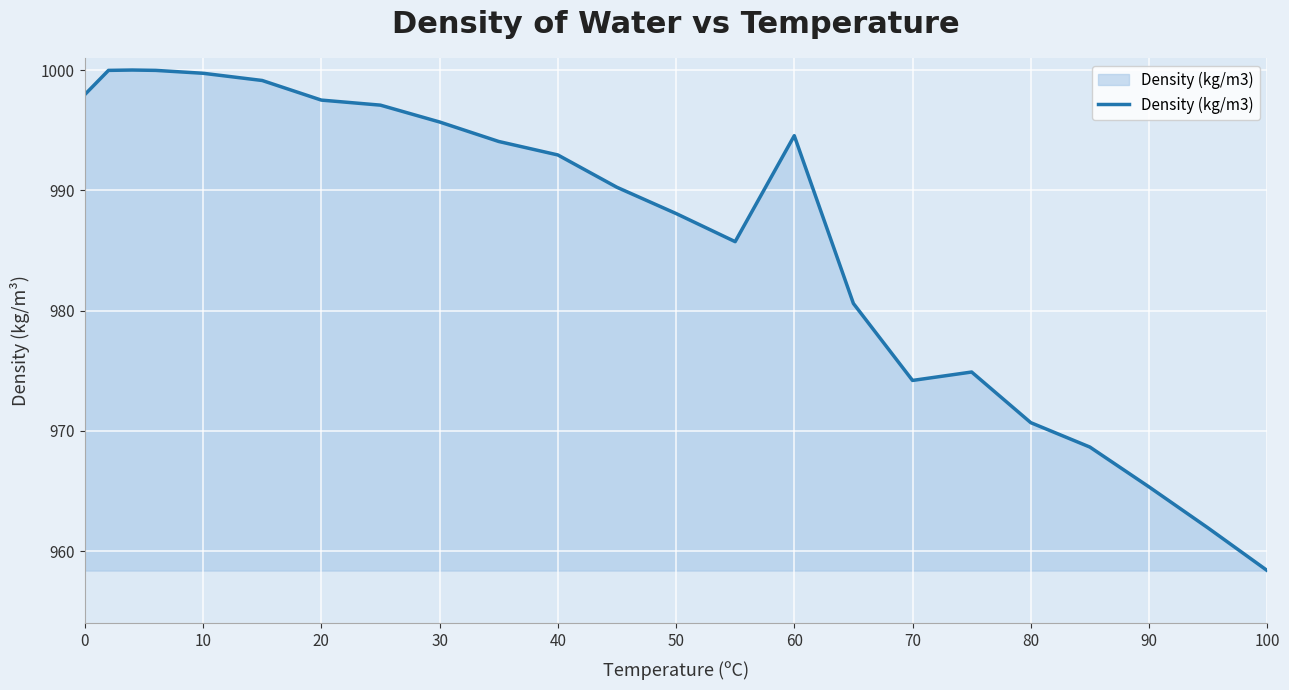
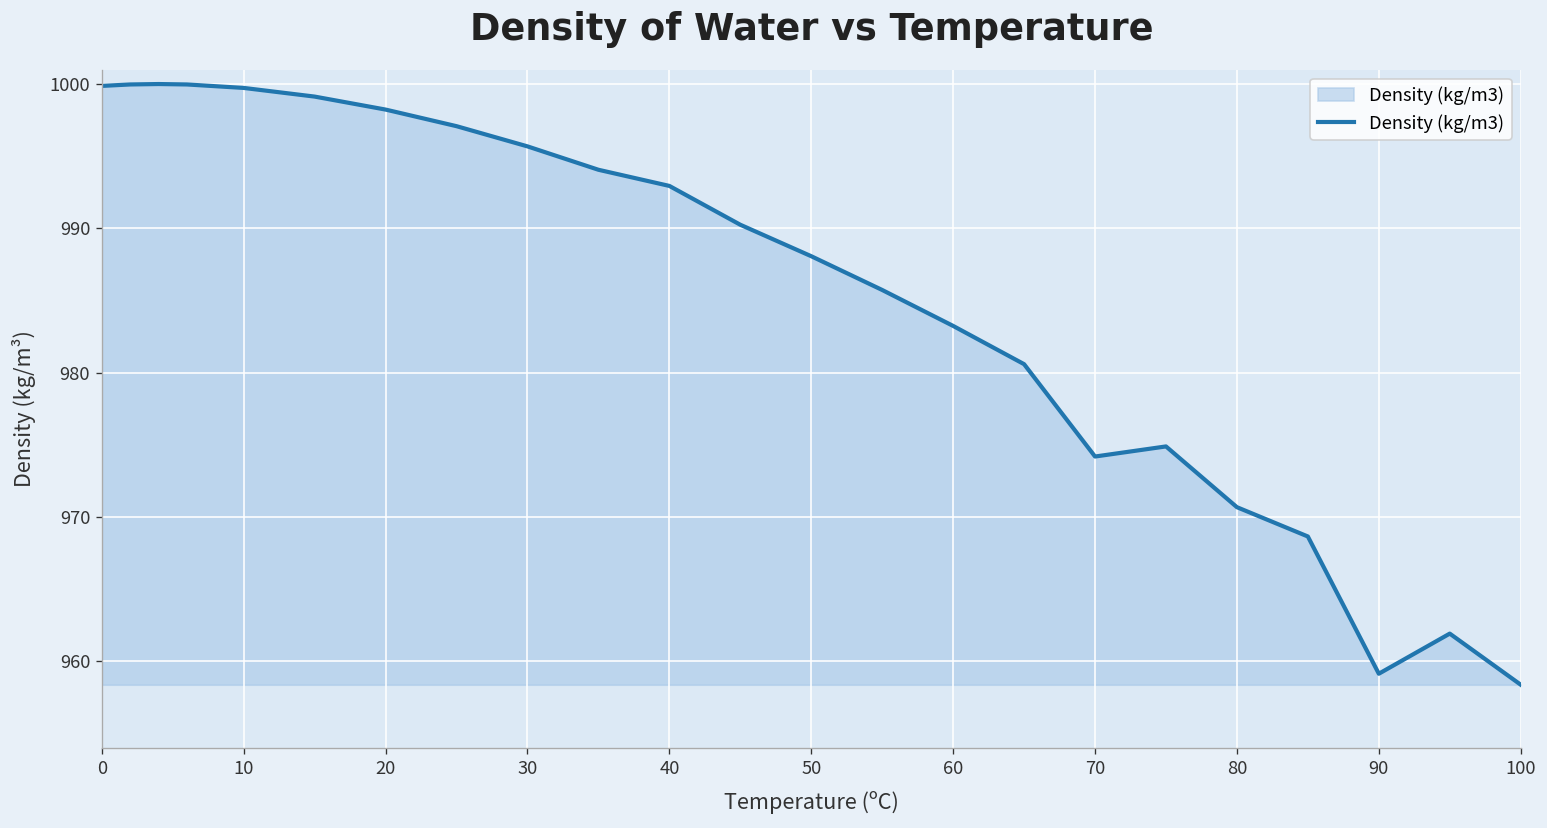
0: 998.0 -> 999.9
20: 997.5 -> 998.2
60: 994.5 -> 983.2
90: 965.3 -> 959.1
